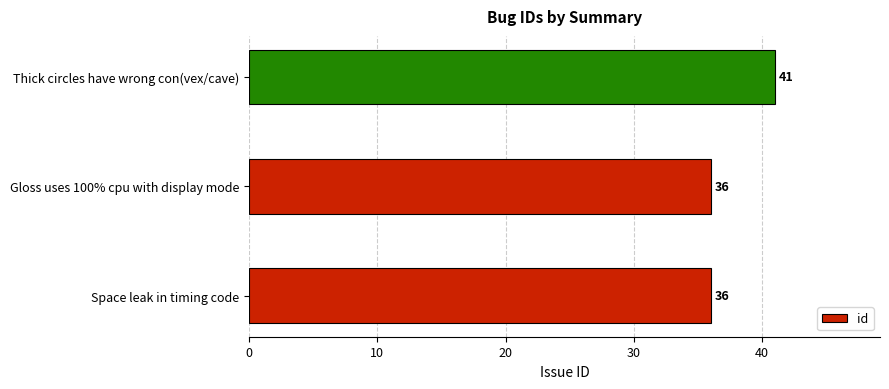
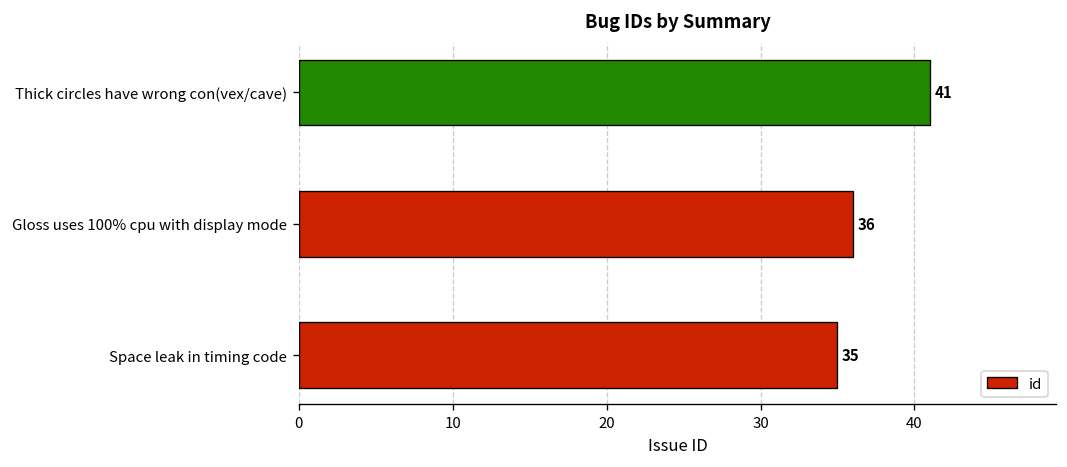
Space leak in timing code: 36 -> 35
